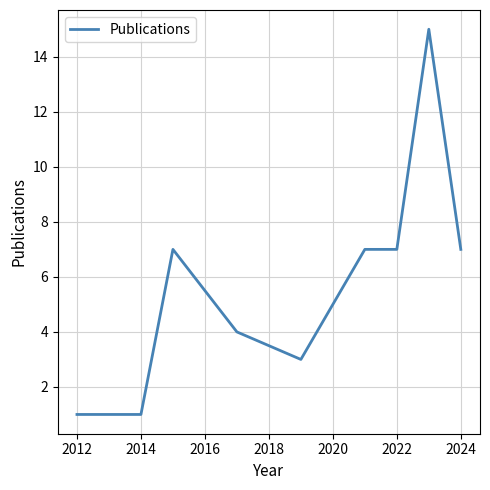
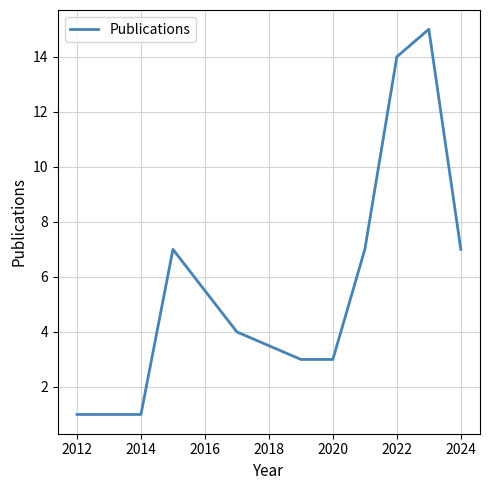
2020: 5 -> 3
2022: 7 -> 14
